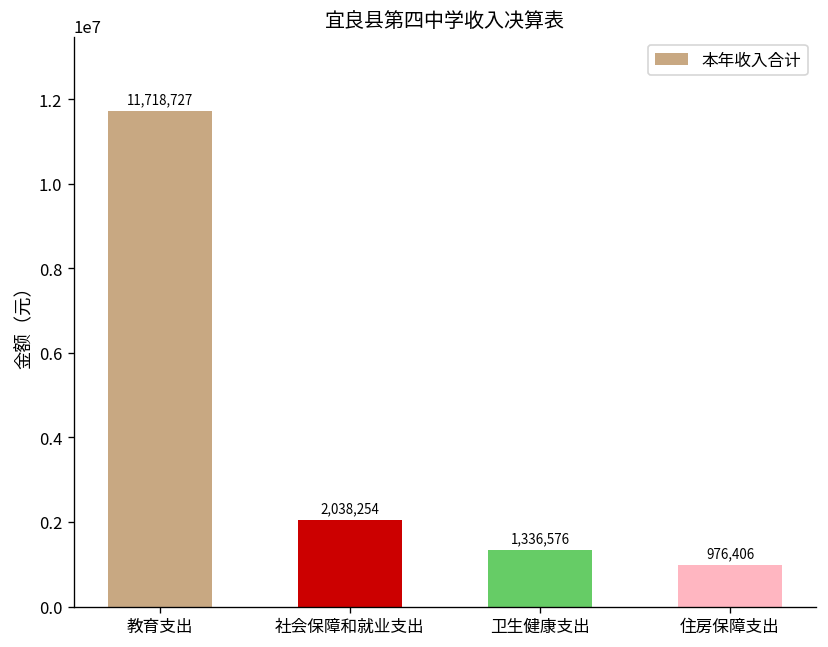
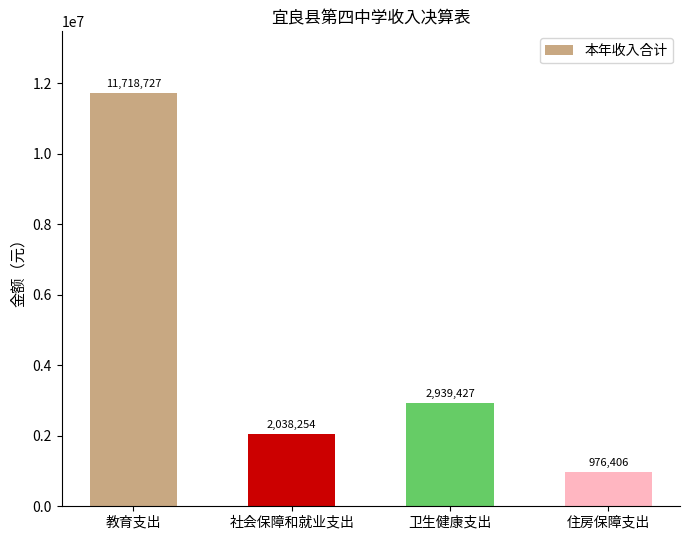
卫生健康支出: 1,336,576 -> 2,939,427
